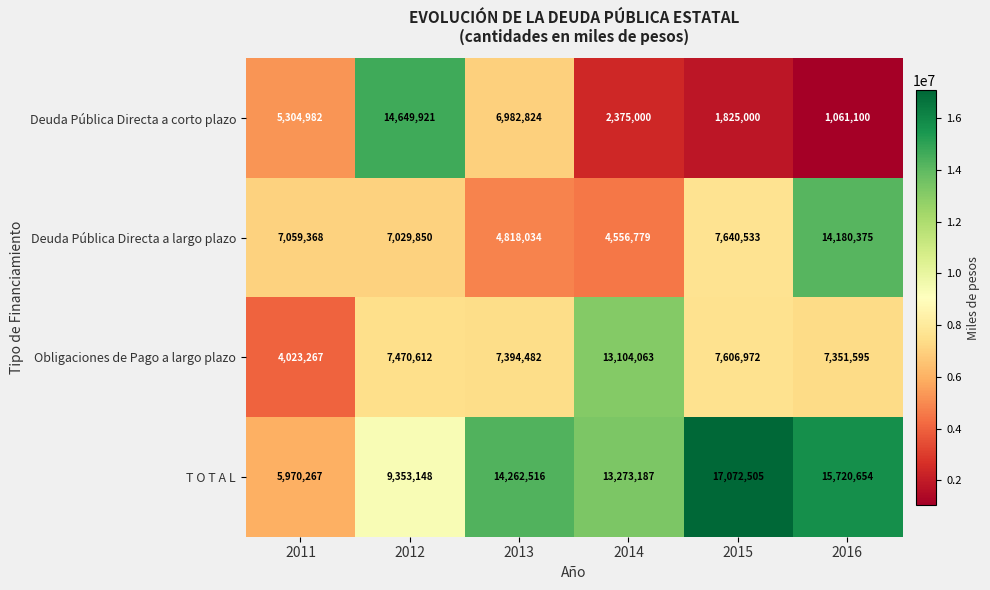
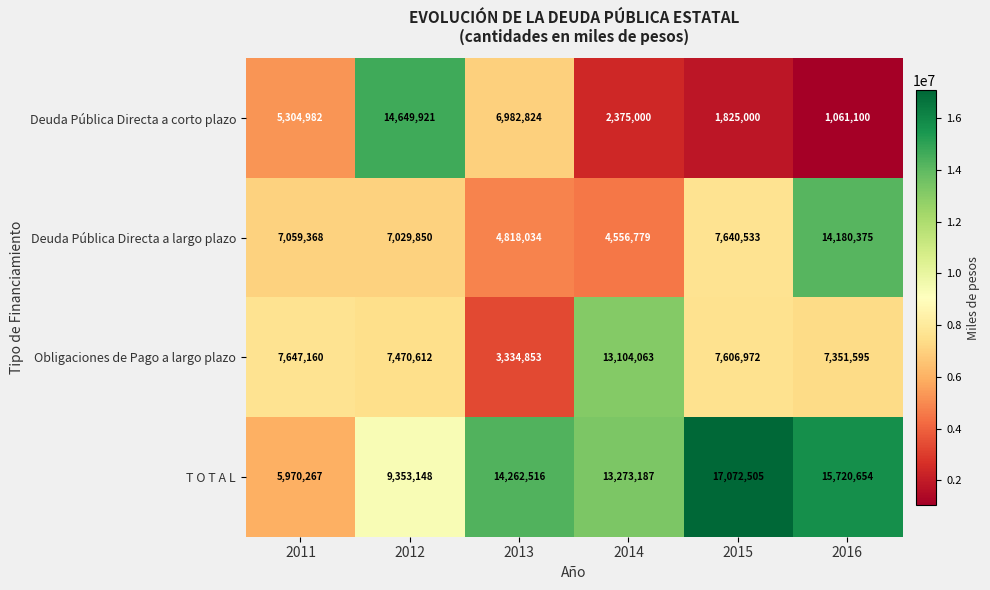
Obligaciones de Pago a largo plazo, 2011: 4,023,267 -> 7,647,160
Obligaciones de Pago a largo plazo, 2013: 7,394,482 -> 3,334,853
